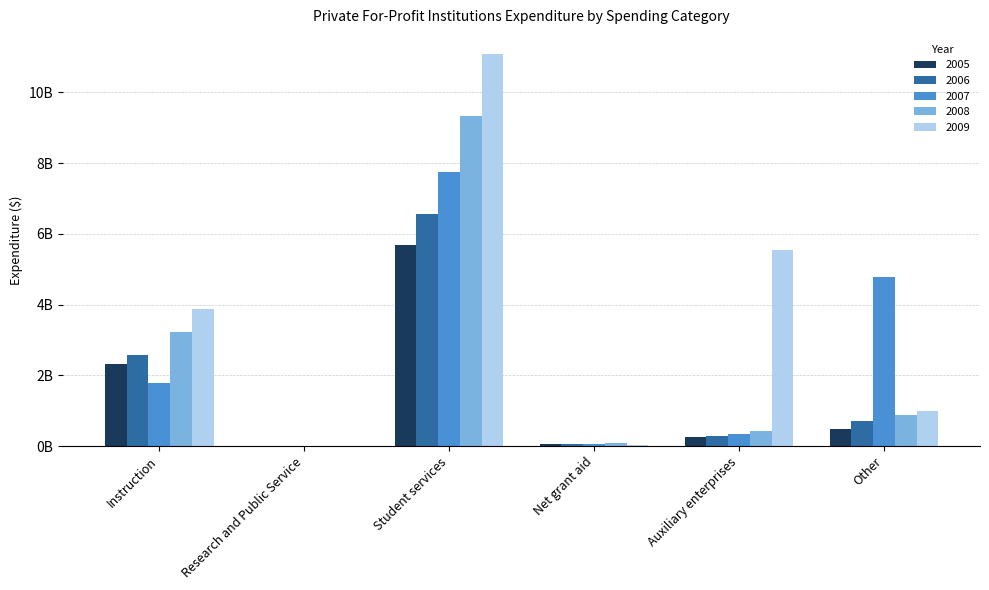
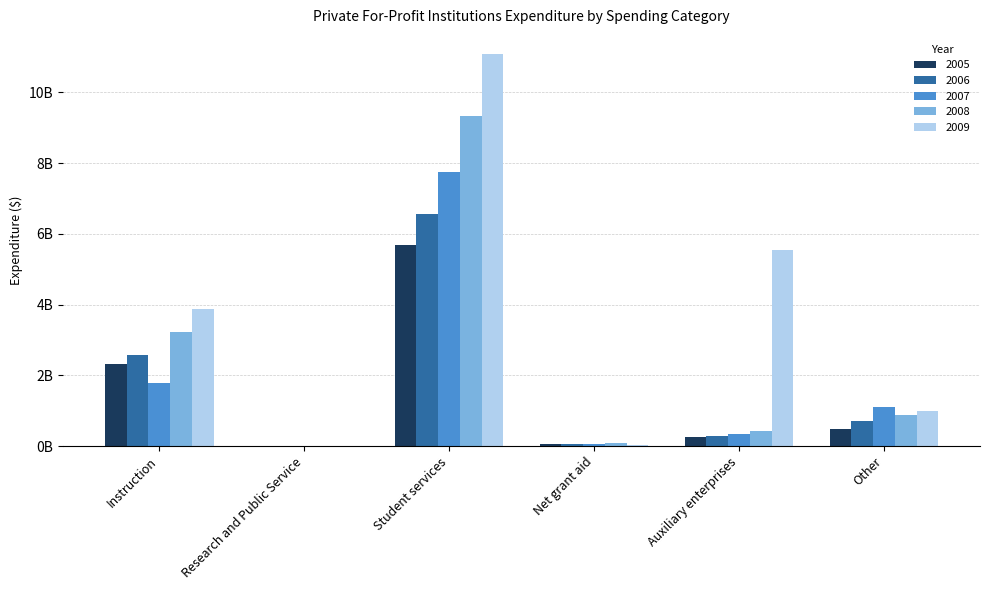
2007, Other: 4800000000 -> 1100000000
